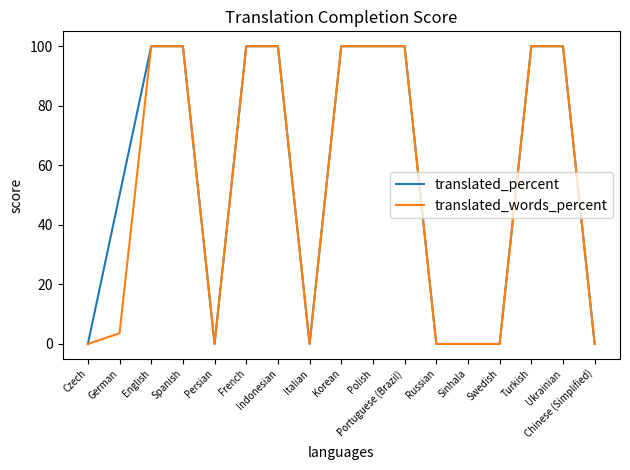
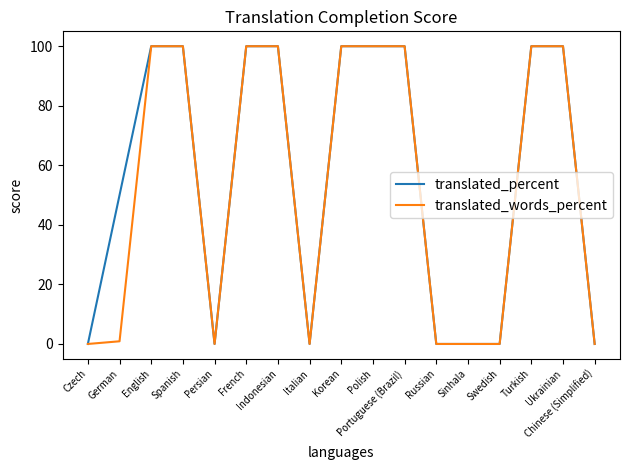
translated_words_percent, German: 4 -> 1
